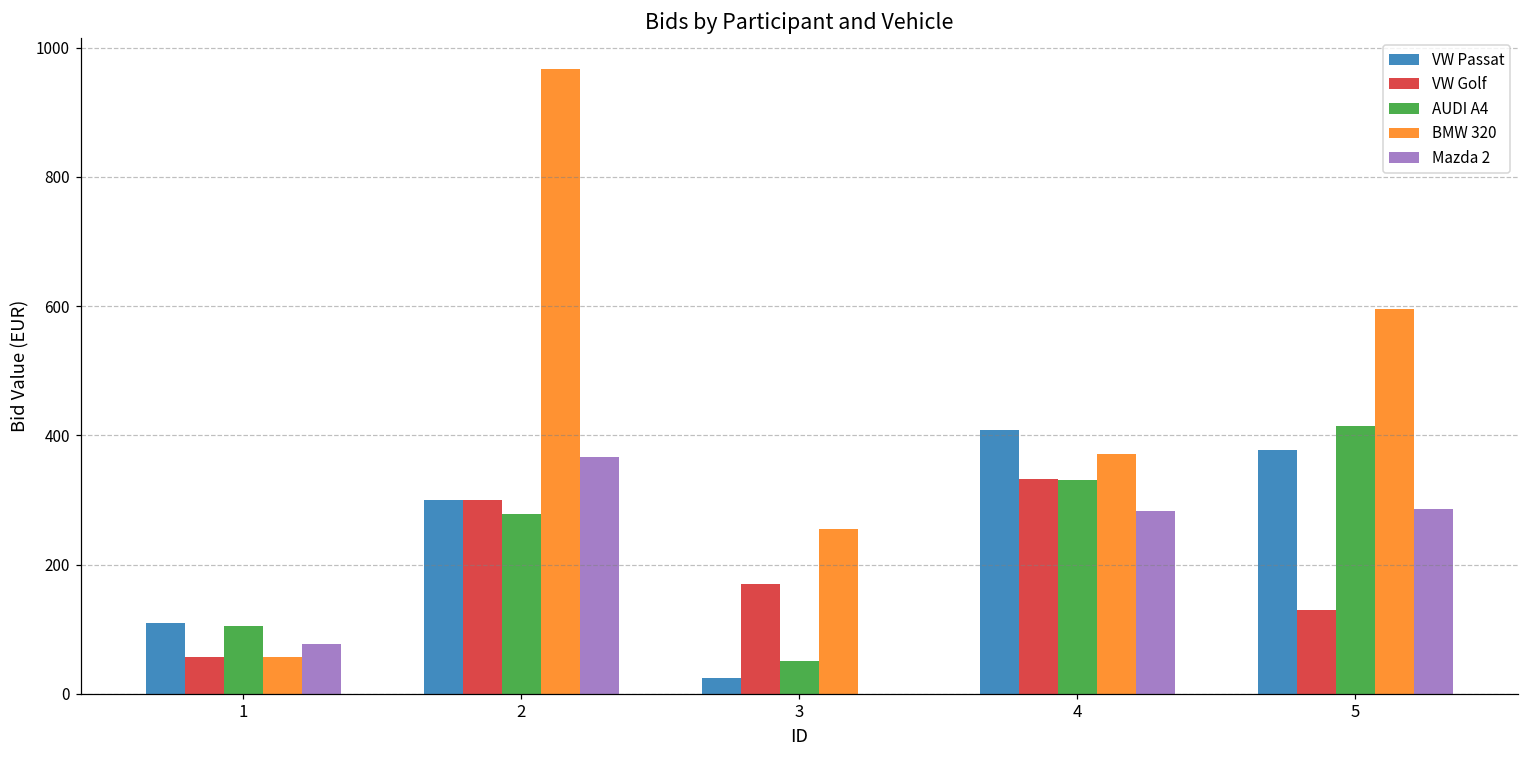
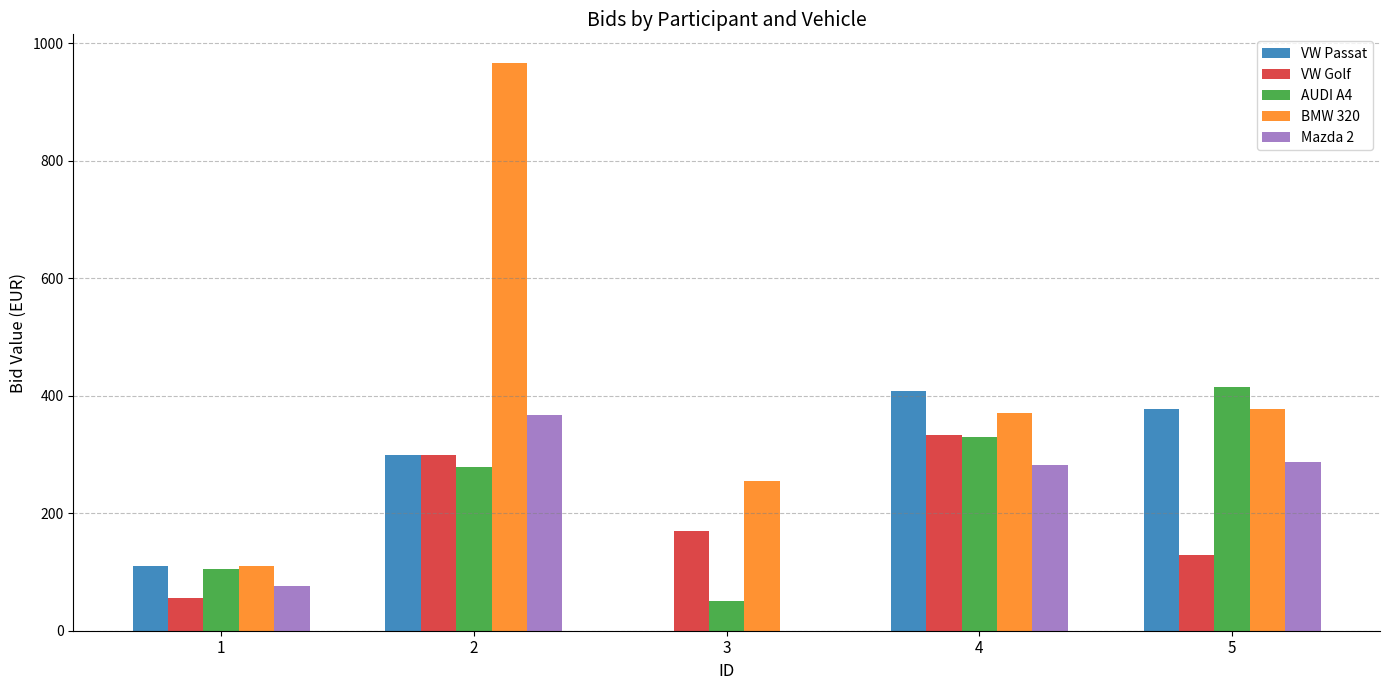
BMW 320, 1: 60 -> 110
VW Passat, 3: 20 -> 0
BMW 320, 5: 600 -> 380
